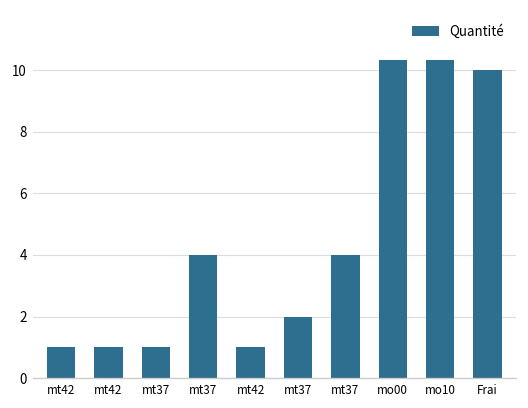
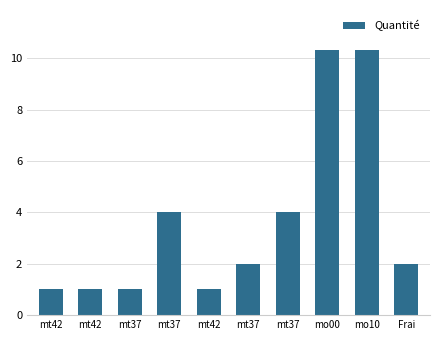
Frai: 10 -> 2
